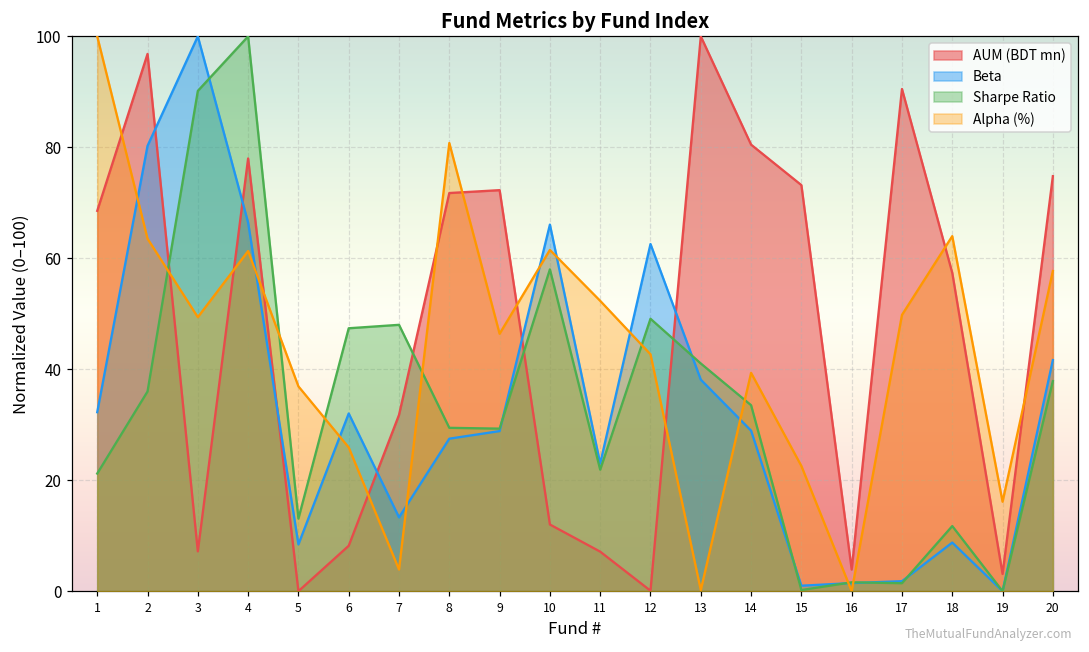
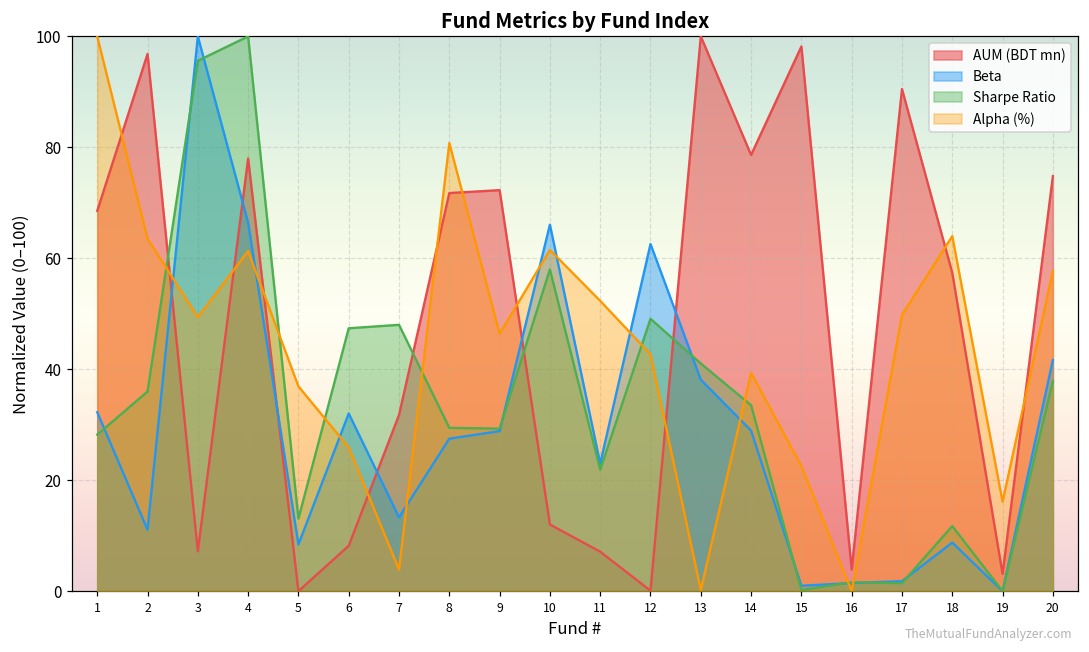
Sharpe Ratio, 1: 21 -> 28
Beta, 2: 80 -> 11
Sharpe Ratio, 3: 90 -> 96
AUM (BDT mn), 14: 80 -> 79
AUM (BDT mn), 15: 73 -> 98
